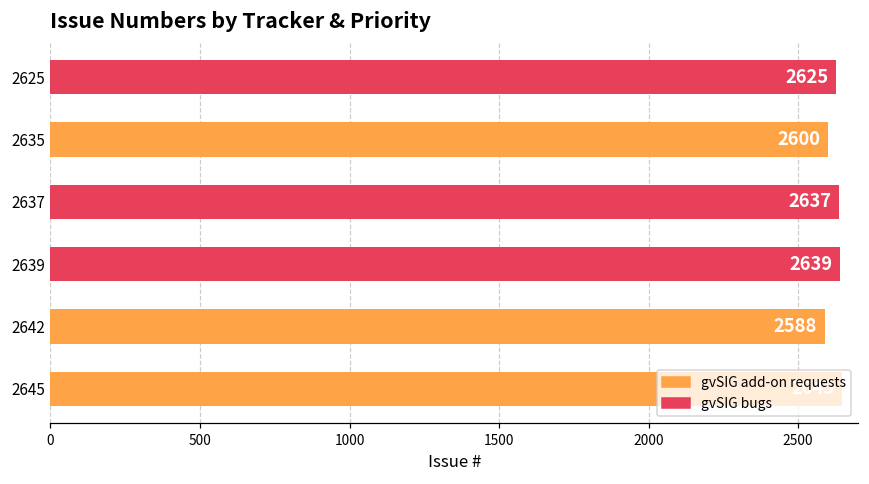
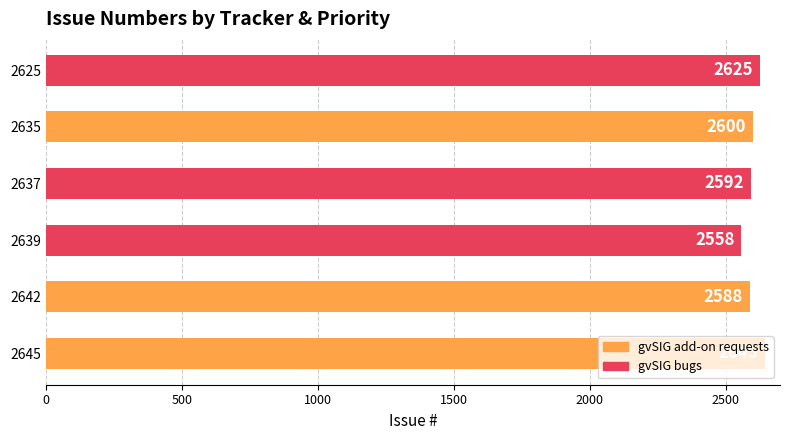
2637: 2637 -> 2592
2639: 2639 -> 2558
